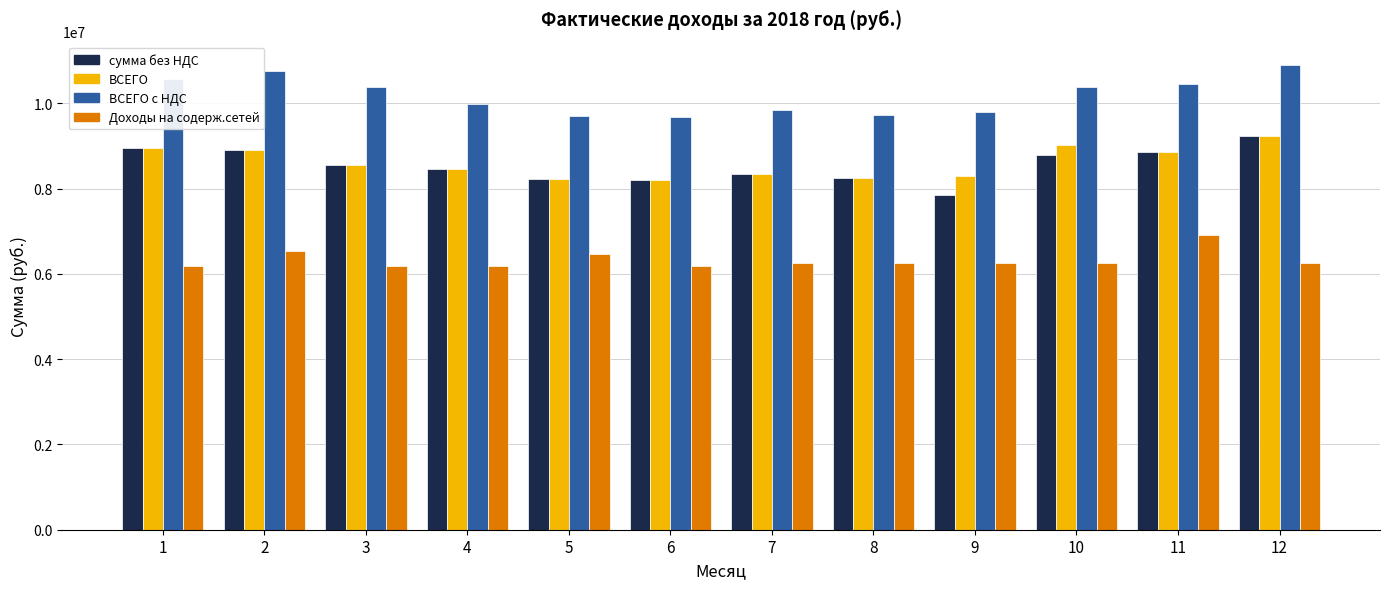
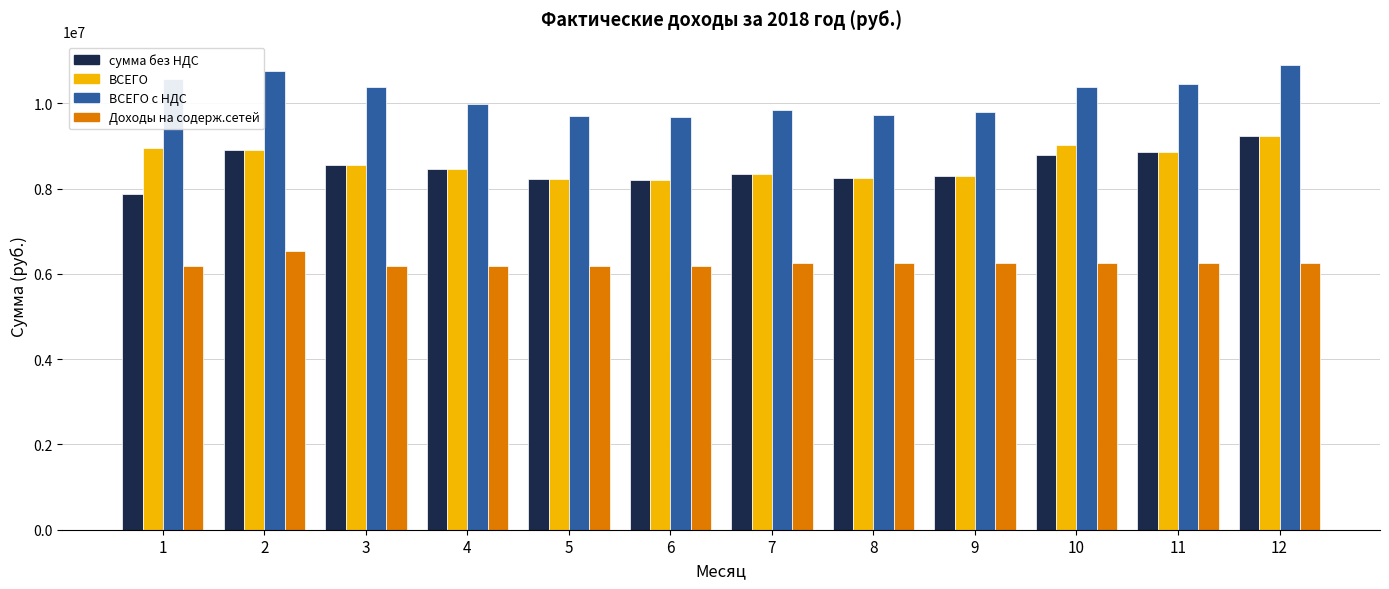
сумма без НДС, 1: 9000000 -> 7900000
Доходы на содерж.сетей, 5: 6500000 -> 6200000
сумма без НДС, 9: 7900000 -> 8300000
Доходы на содерж.сетей, 11: 6900000 -> 6300000
